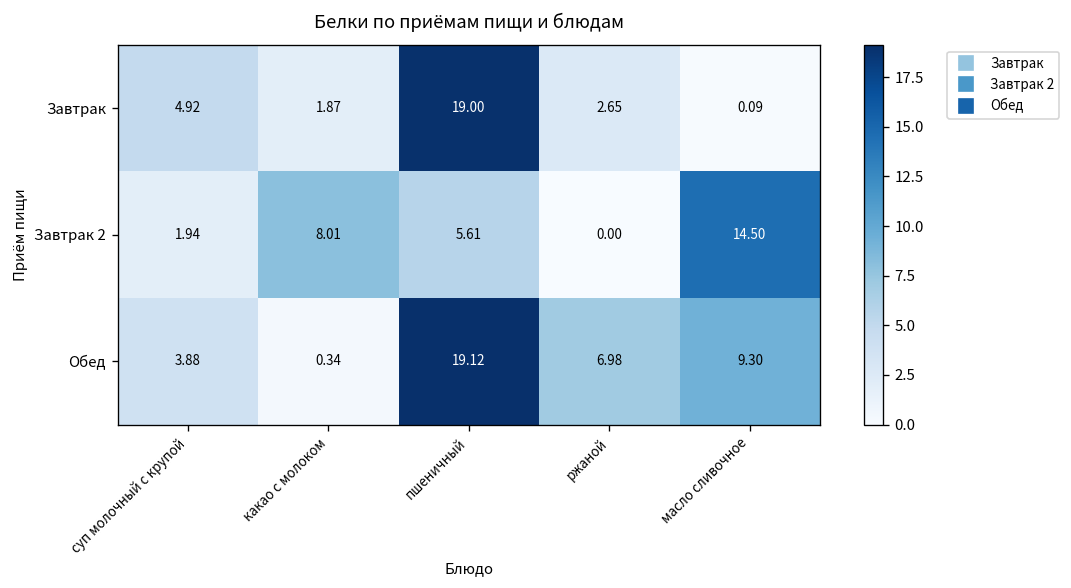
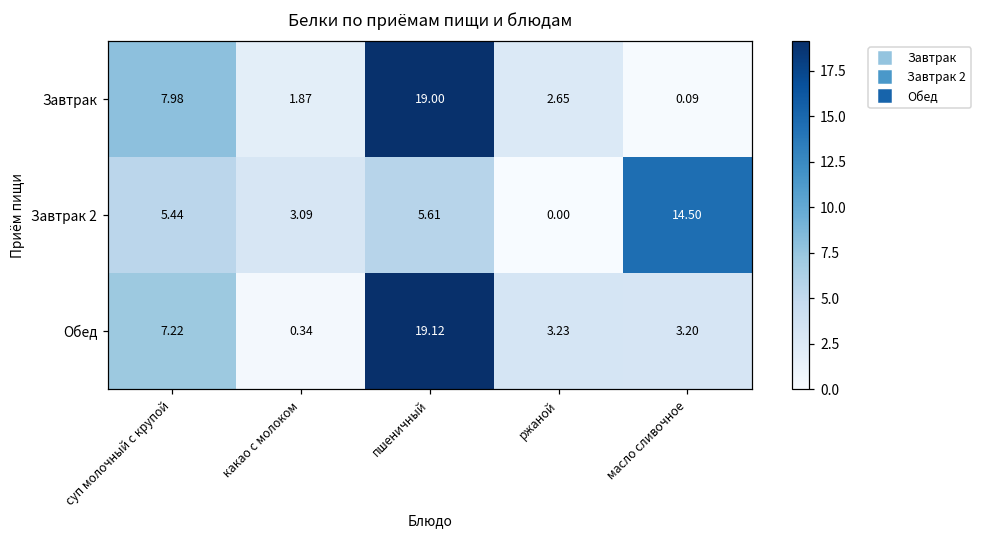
Завтрак, суп молочный с крупой: 4.92 -> 7.98
Завтрак 2, суп молочный с крупой: 1.94 -> 5.44
Завтрак 2, какао с молоком: 8.01 -> 3.09
Обед, суп молочный с крупой: 3.88 -> 7.22
Обед, ржаной: 6.98 -> 3.23
Обед, масло сливочное: 9.30 -> 3.20
